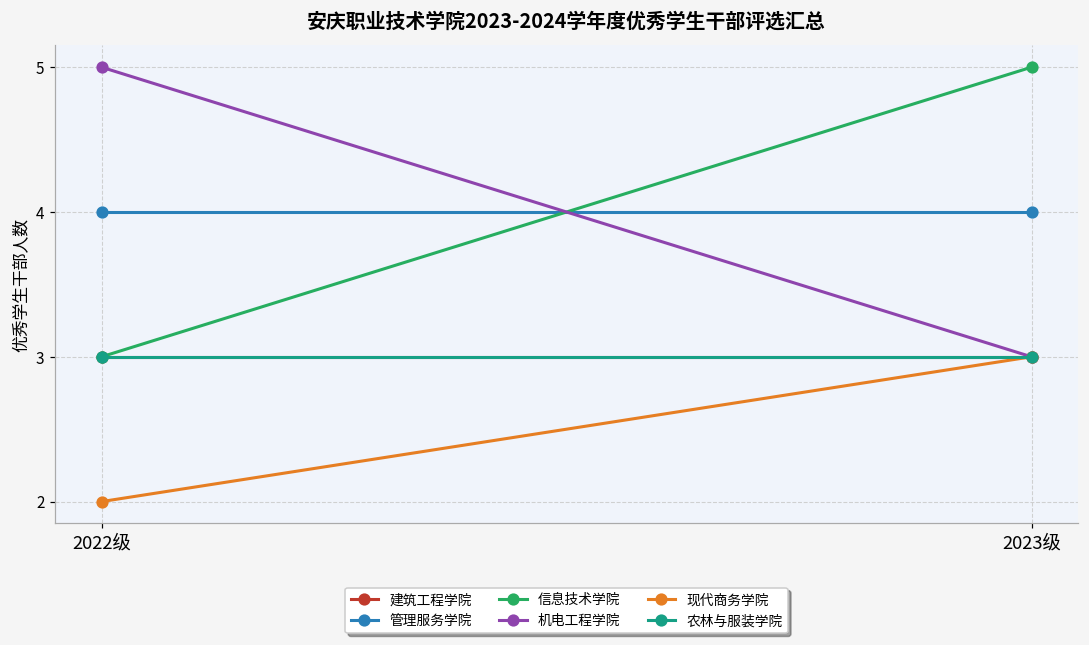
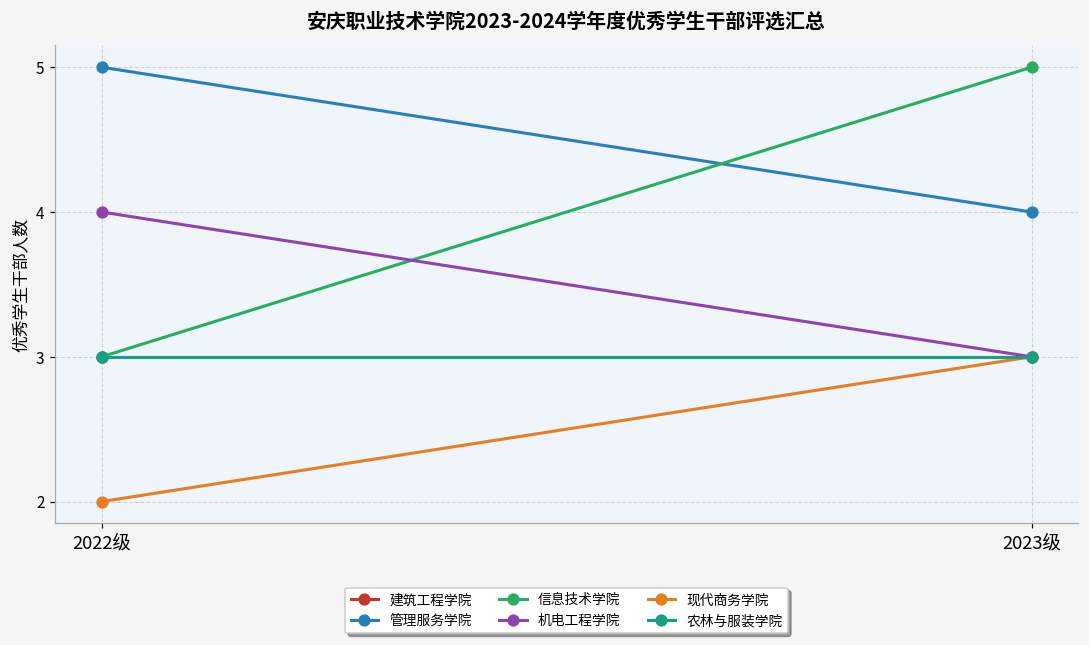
管理服务学院, 2022级: 4 -> 5
机电工程学院, 2022级: 5 -> 4
